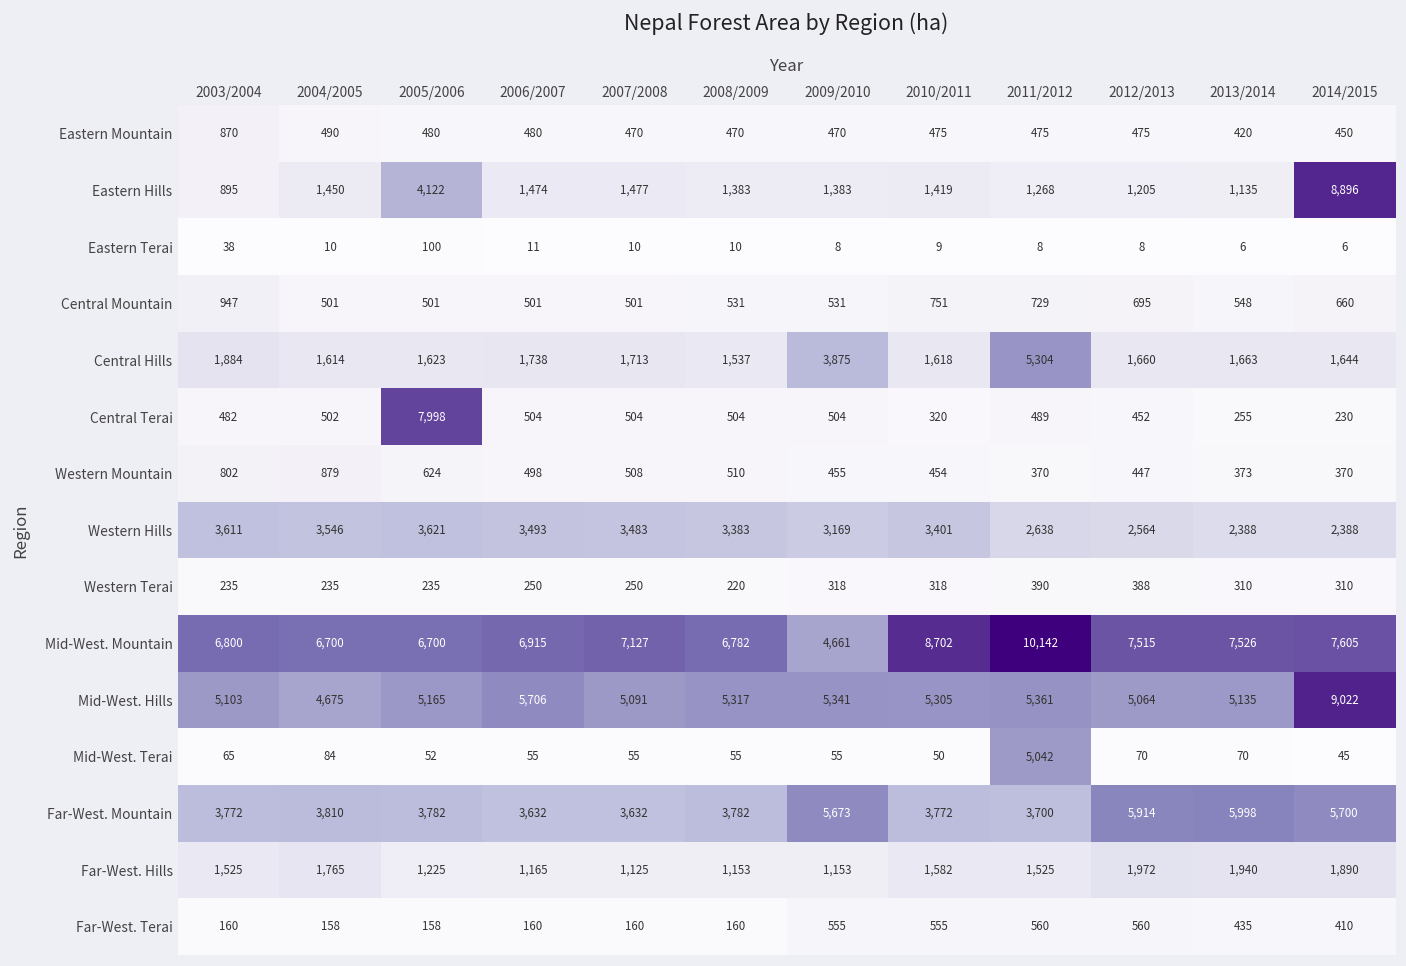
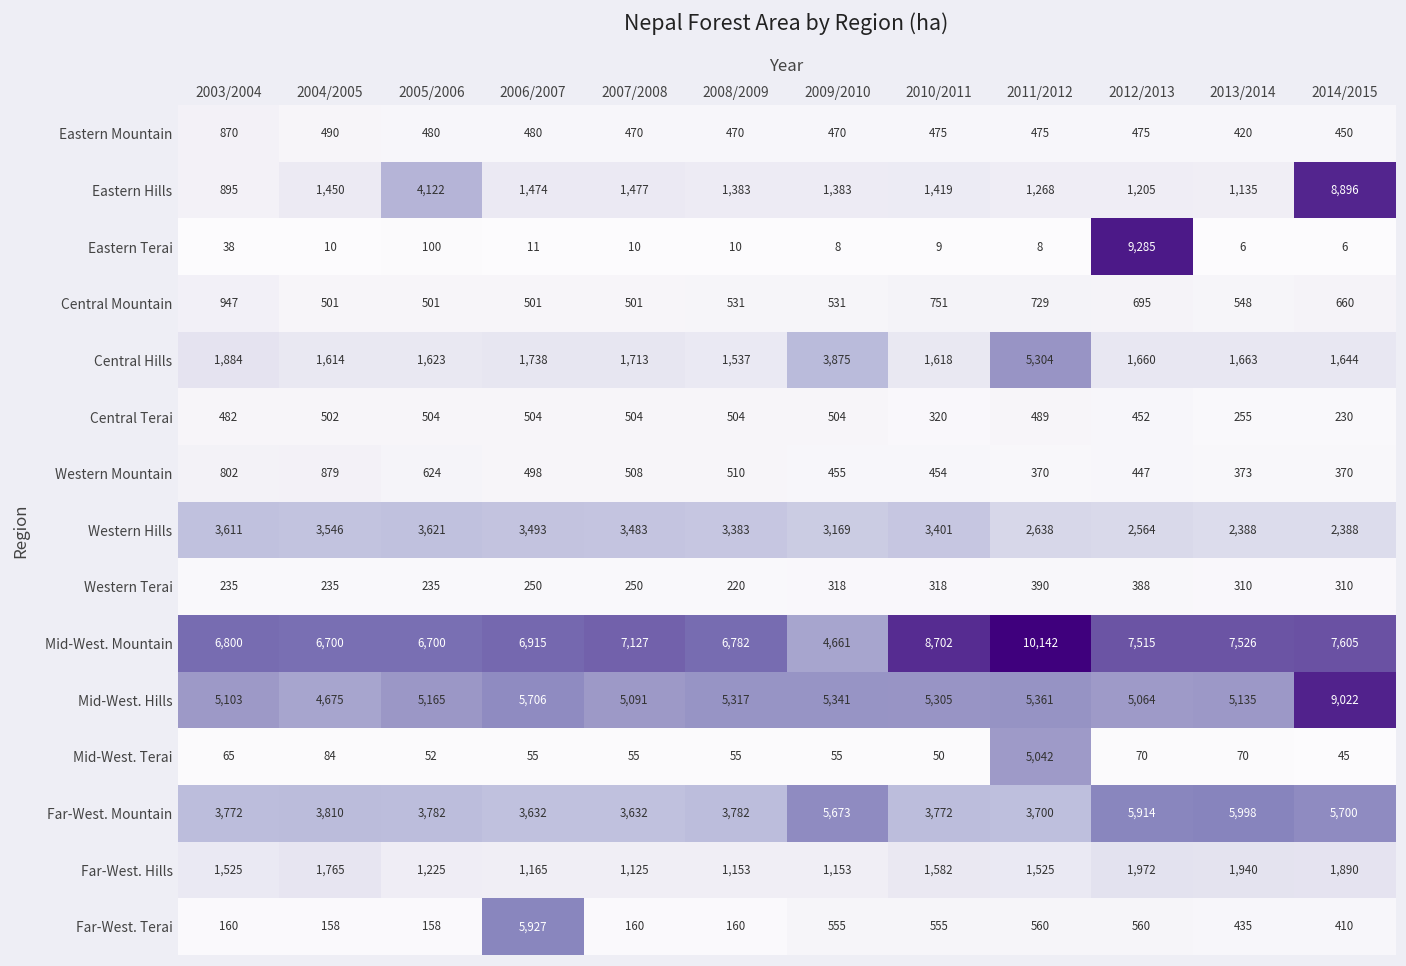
Eastern Terai, 2012/2013: 8 -> 9,285
Central Terai, 2005/2006: 7,998 -> 504
Far-West. Terai, 2006/2007: 160 -> 5,927
